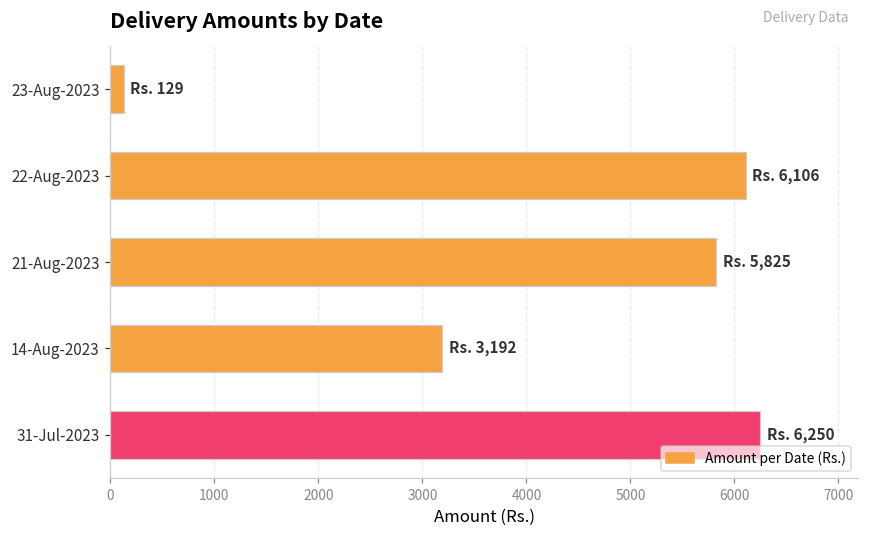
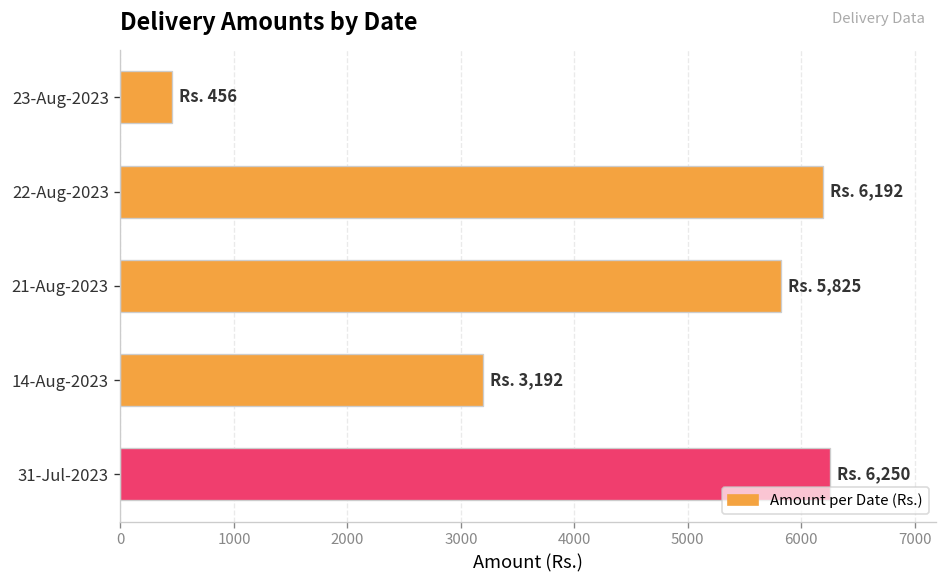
23-Aug-2023: 129 -> 456
22-Aug-2023: 6,106 -> 6,192
